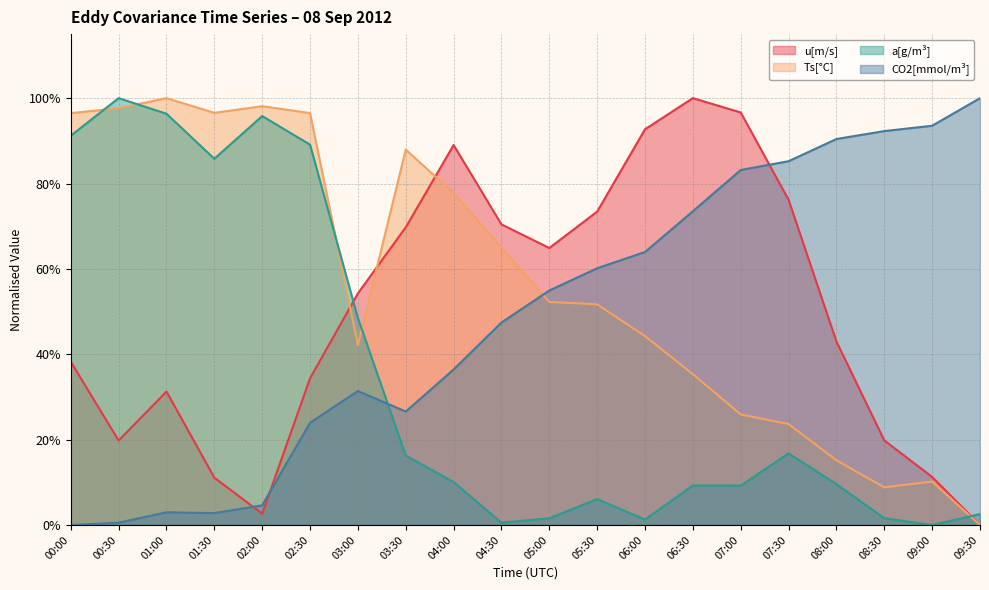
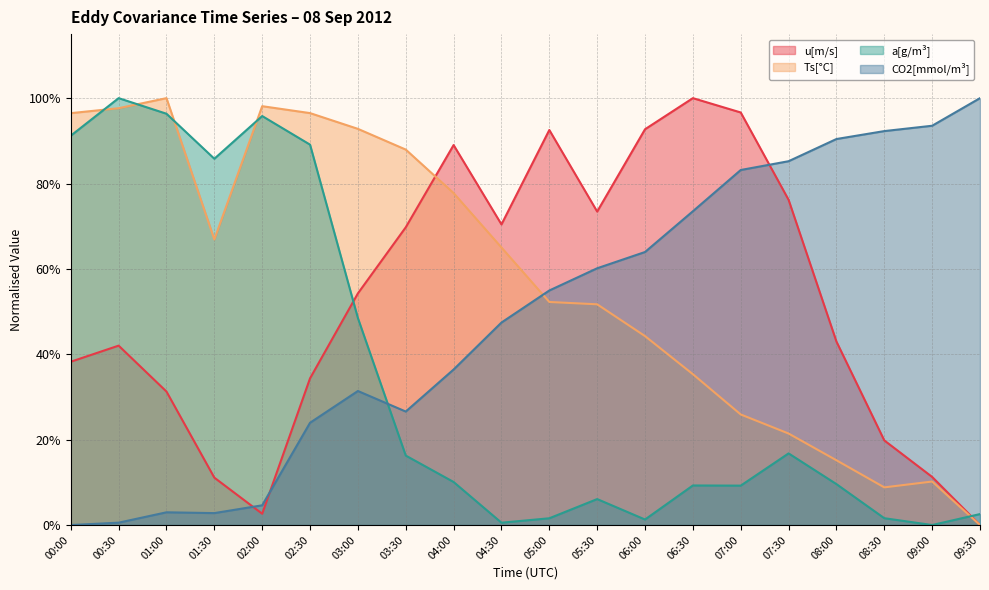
u[m/s], 00:30: 20% -> 42%
Ts[°C], 01:30: 97% -> 67%
Ts[°C], 03:00: 42% -> 93%
u[m/s], 05:00: 65% -> 93%
Ts[°C], 07:30: 24% -> 21%
